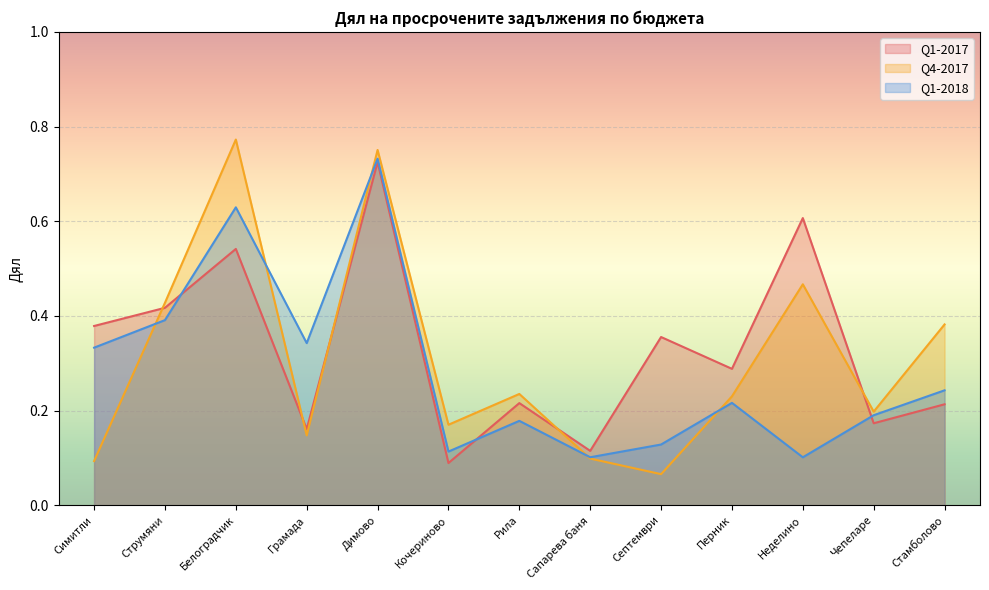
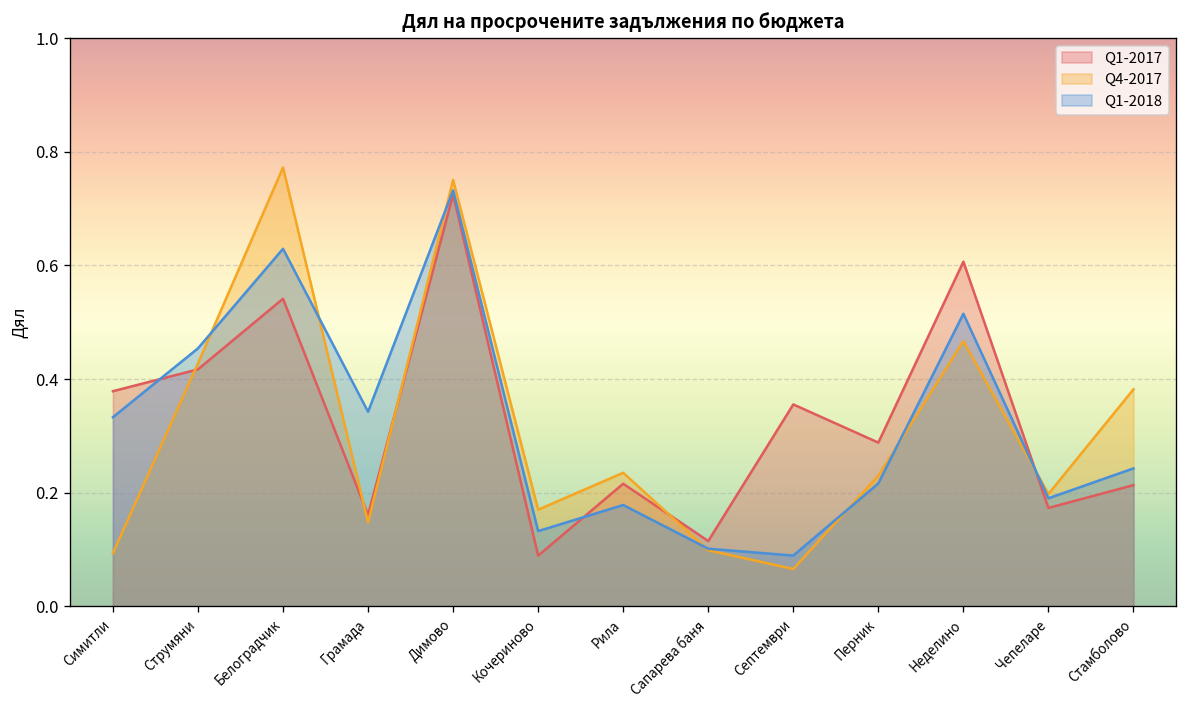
Q1-2018, Струмяни: 0.39 -> 0.45
Q1-2018, Кочериново: 0.11 -> 0.13
Q1-2018, Септември: 0.13 -> 0.09
Q1-2018, Неделино: 0.10 -> 0.51
